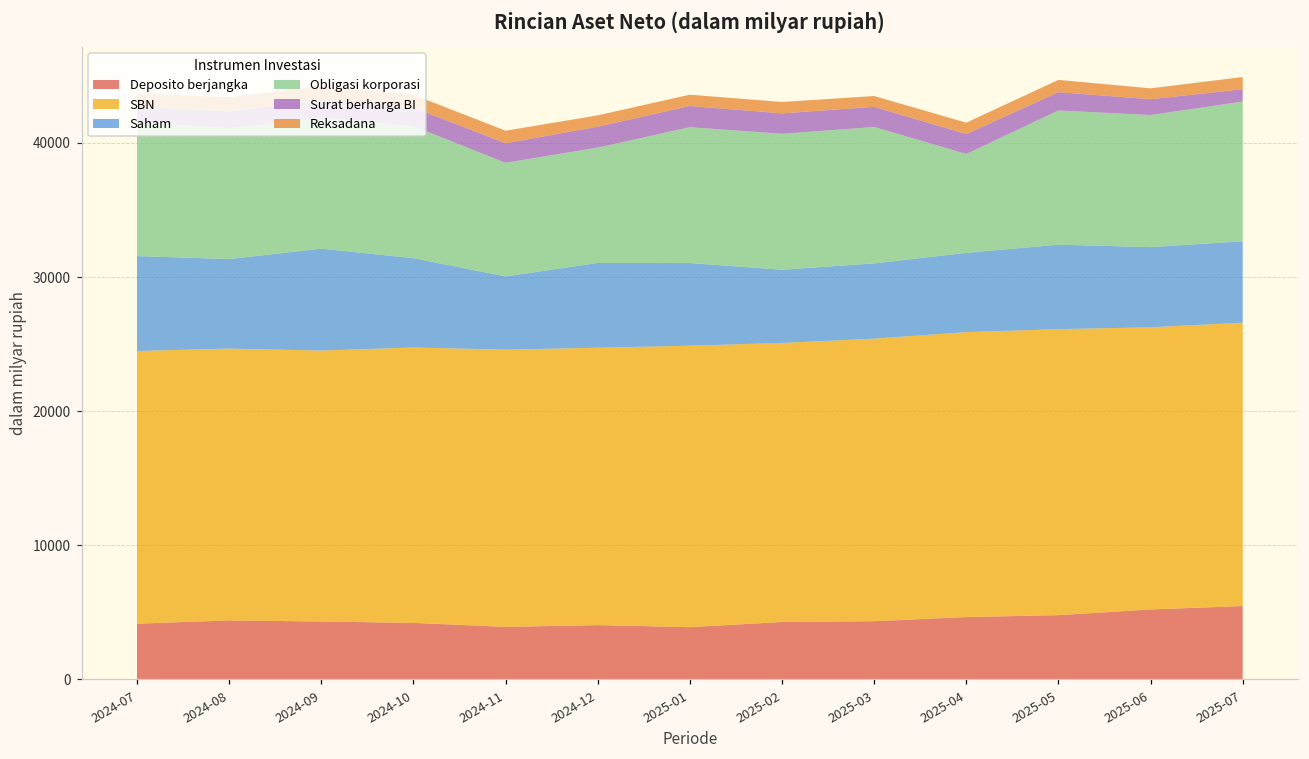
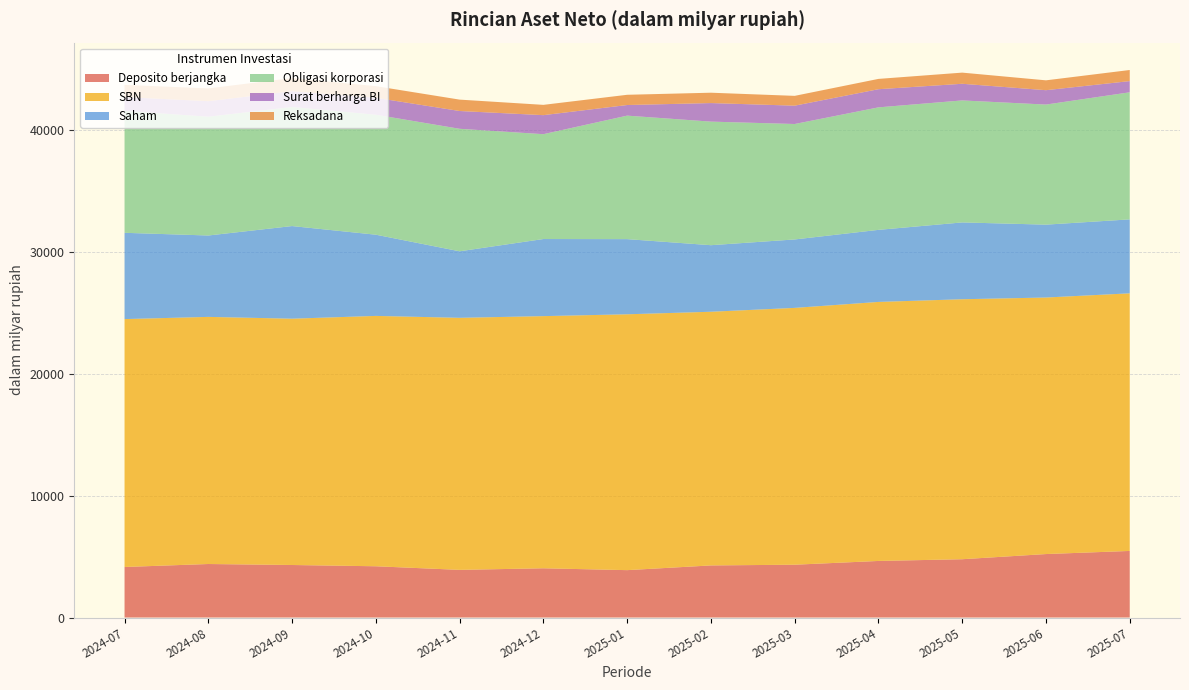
Obligasi korporasi, 2024-11: 8500 -> 10100
Surat berharga BI, 2025-01: 1600 -> 900
Obligasi korporasi, 2025-03: 10200 -> 9500
Obligasi korporasi, 2025-04: 7400 -> 10100
